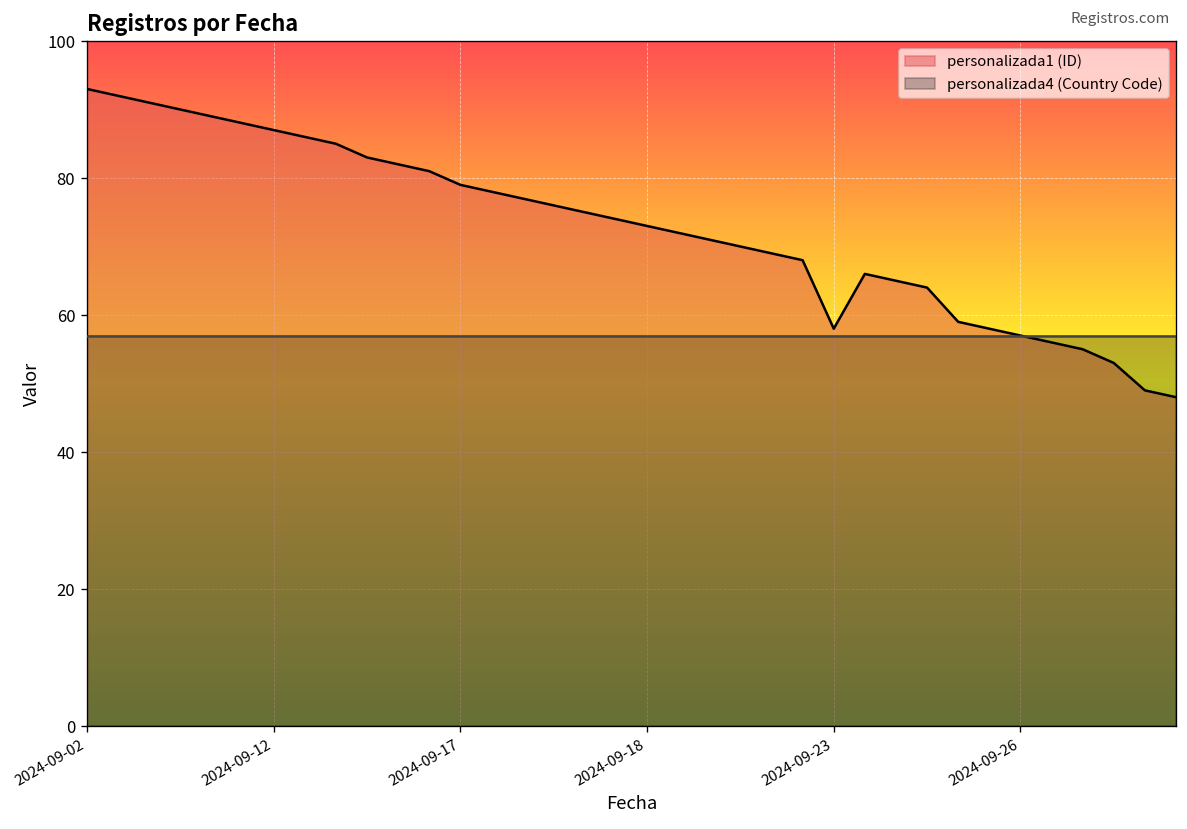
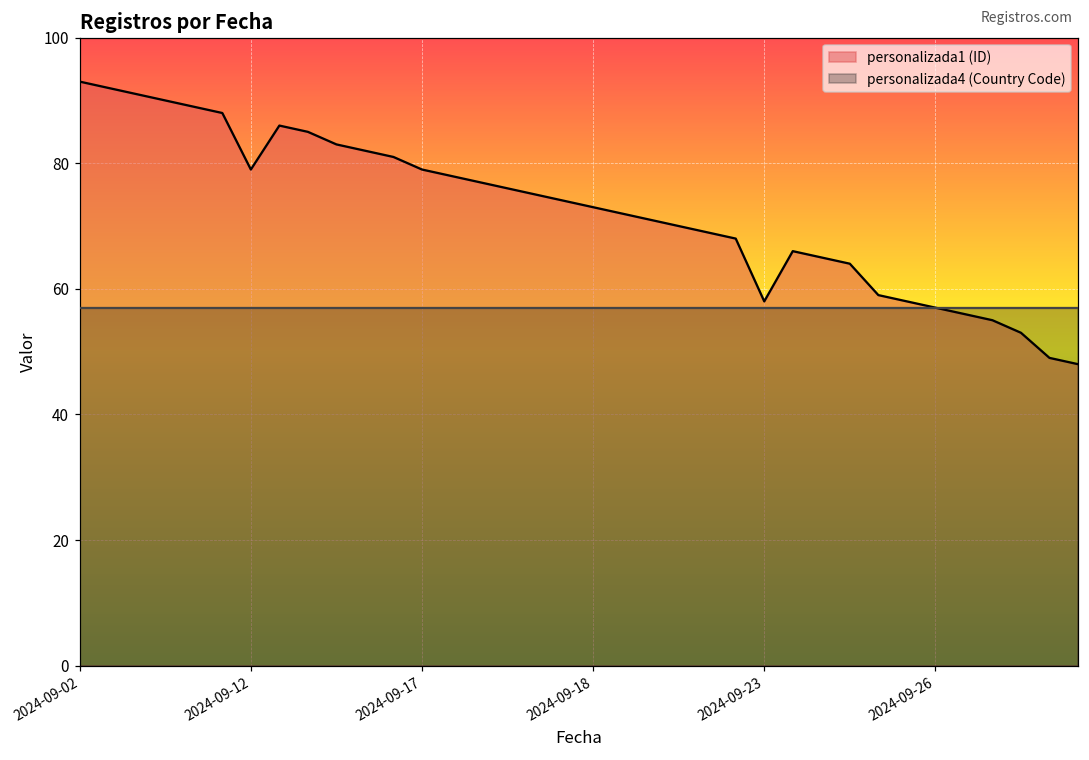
personalizada1 (ID), 2024-09-12: 87 -> 79
